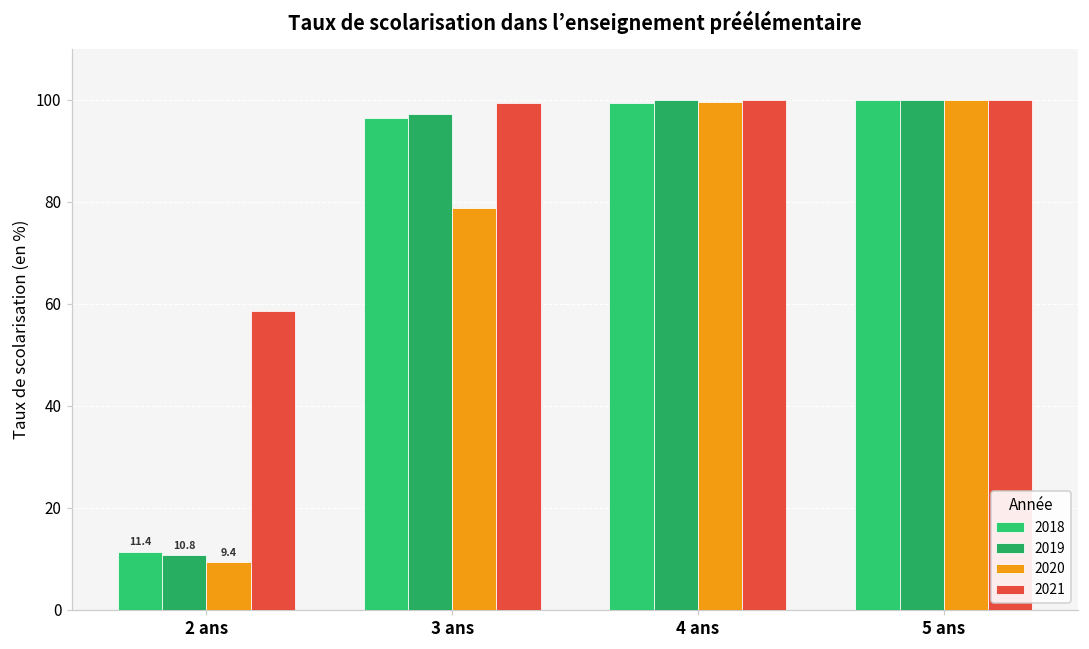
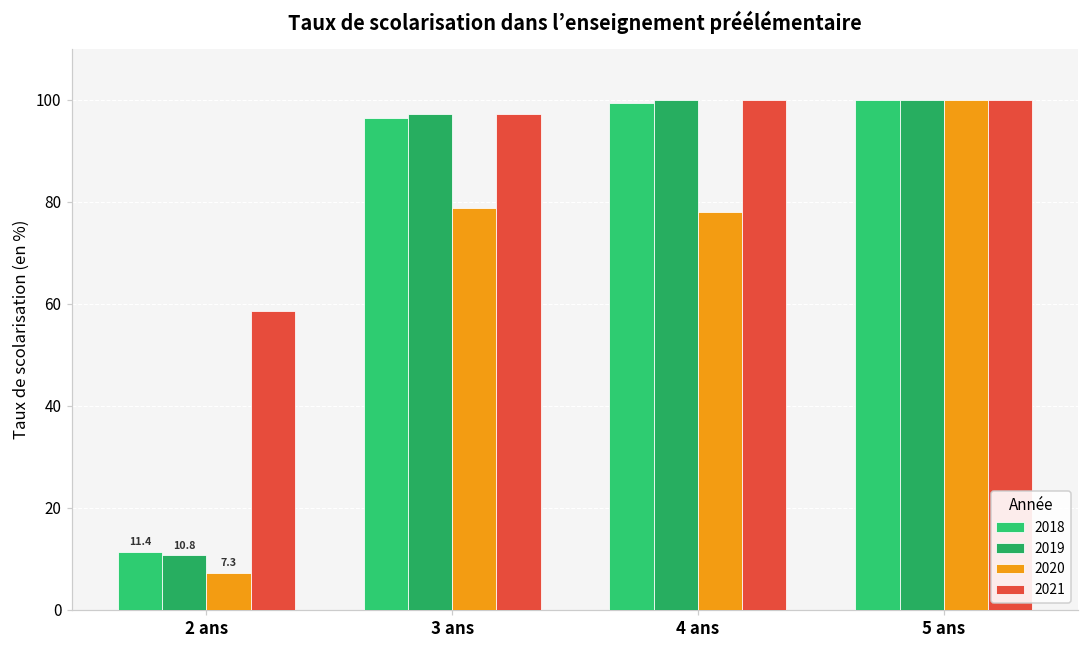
2020, 2 ans: 9.4 -> 7.3
2021, 3 ans: 99 -> 97
2020, 4 ans: 100 -> 78
